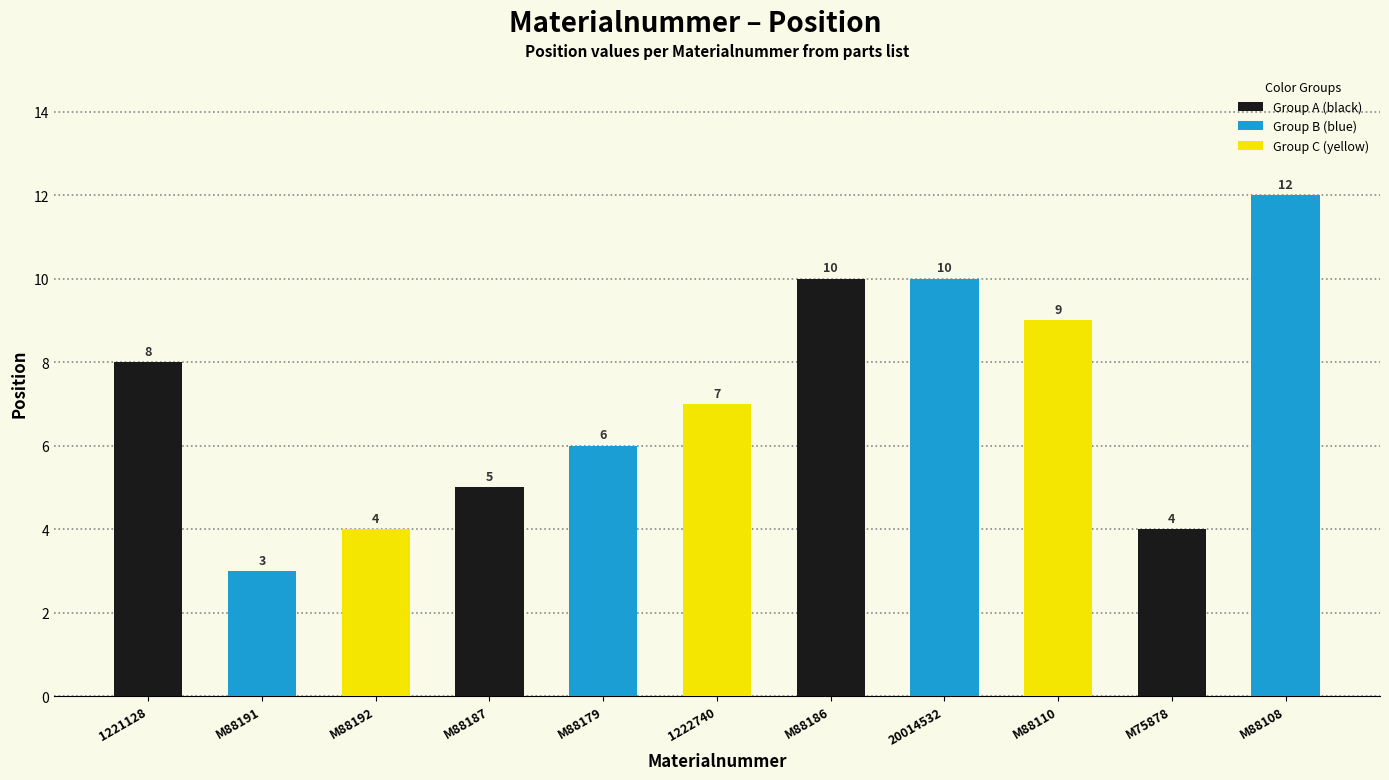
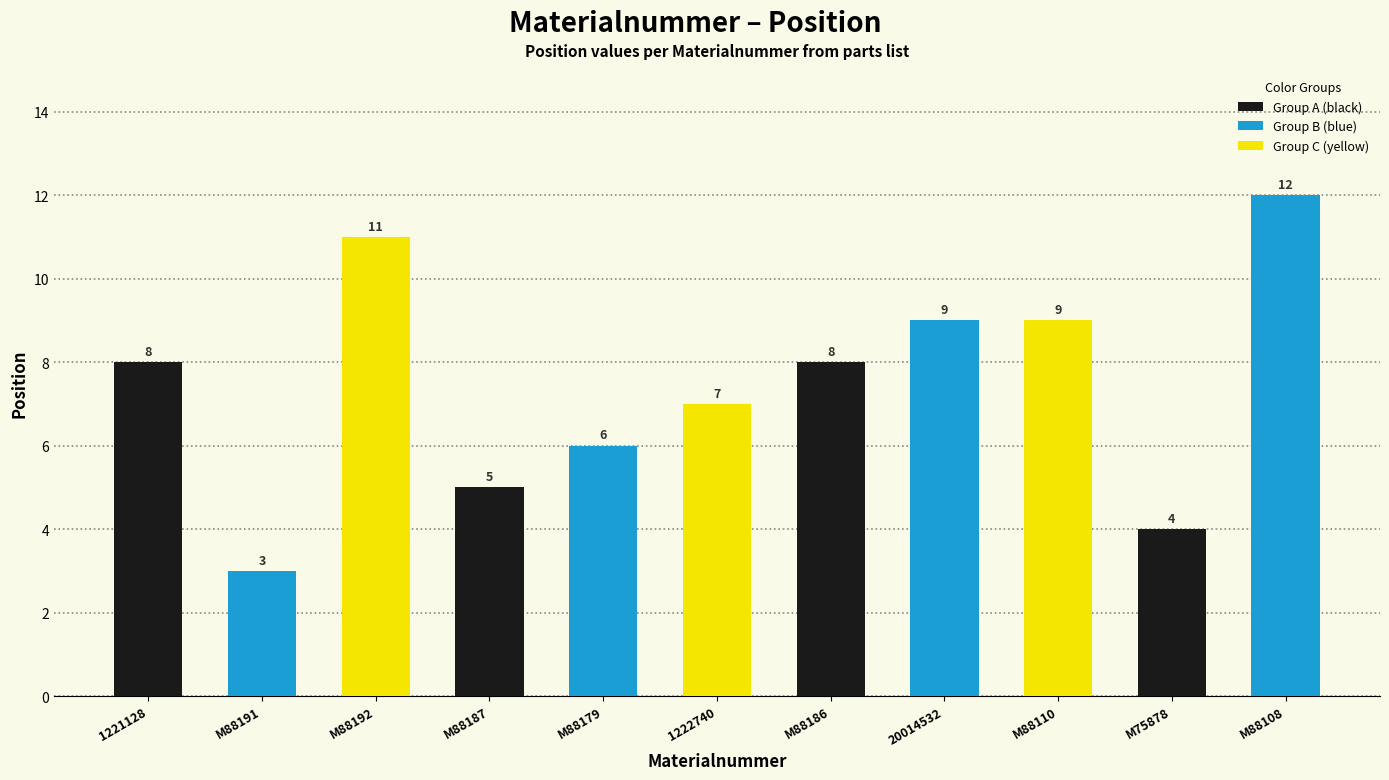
M88192: 4 -> 11
M88186: 10 -> 8
20014532: 10 -> 9
